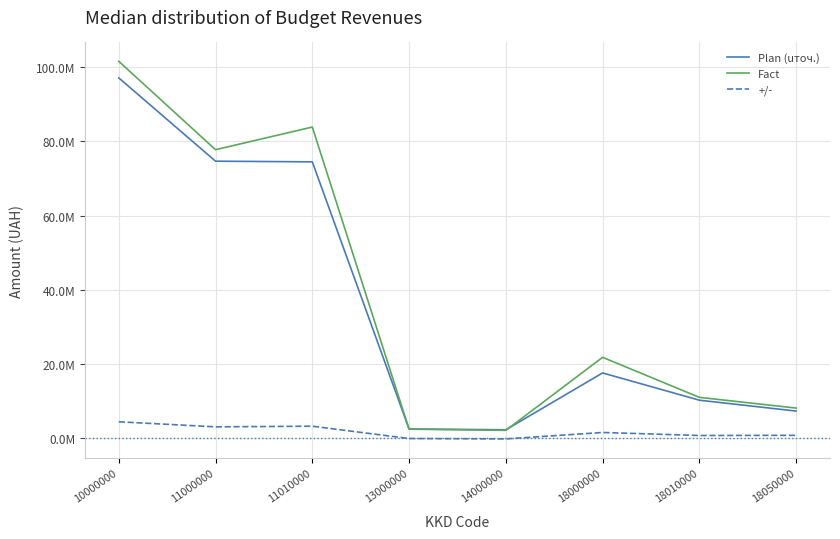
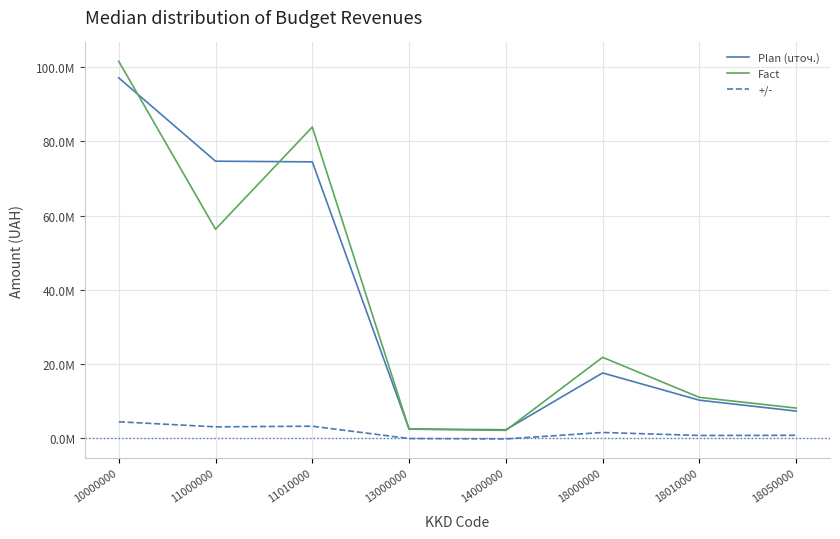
Fact, 11000000: 78000000 -> 56000000
